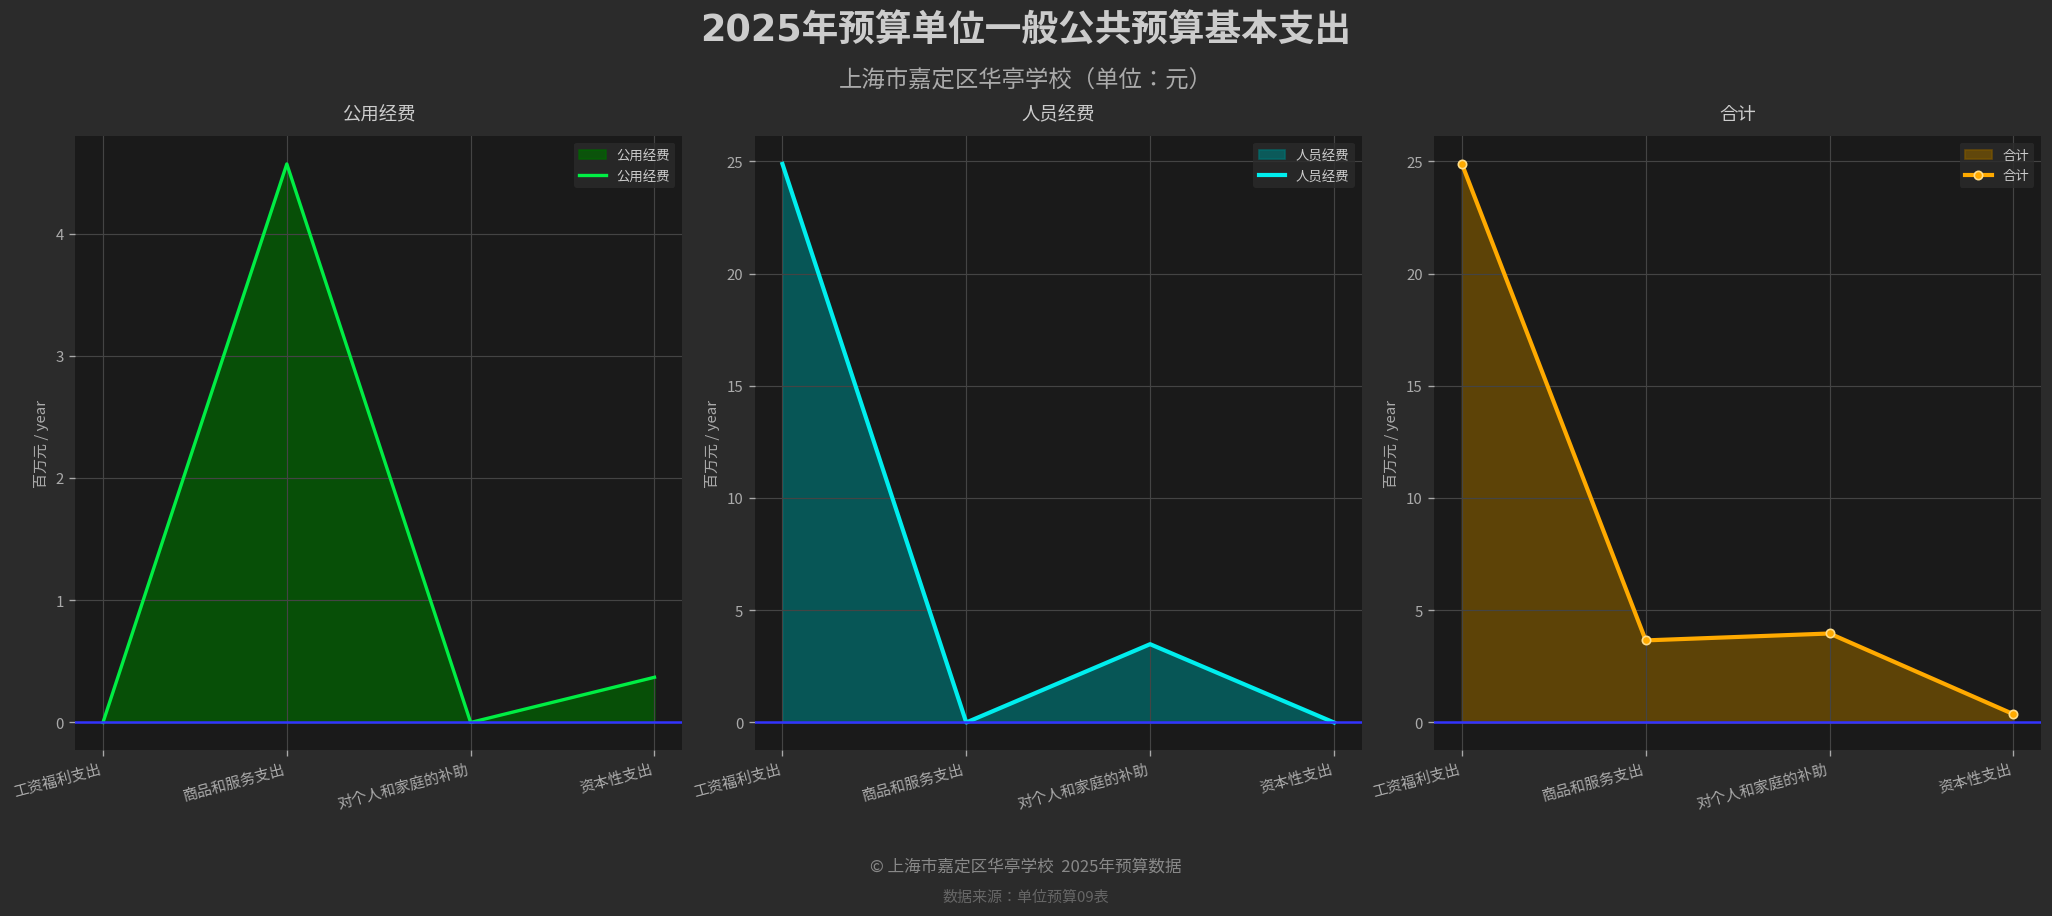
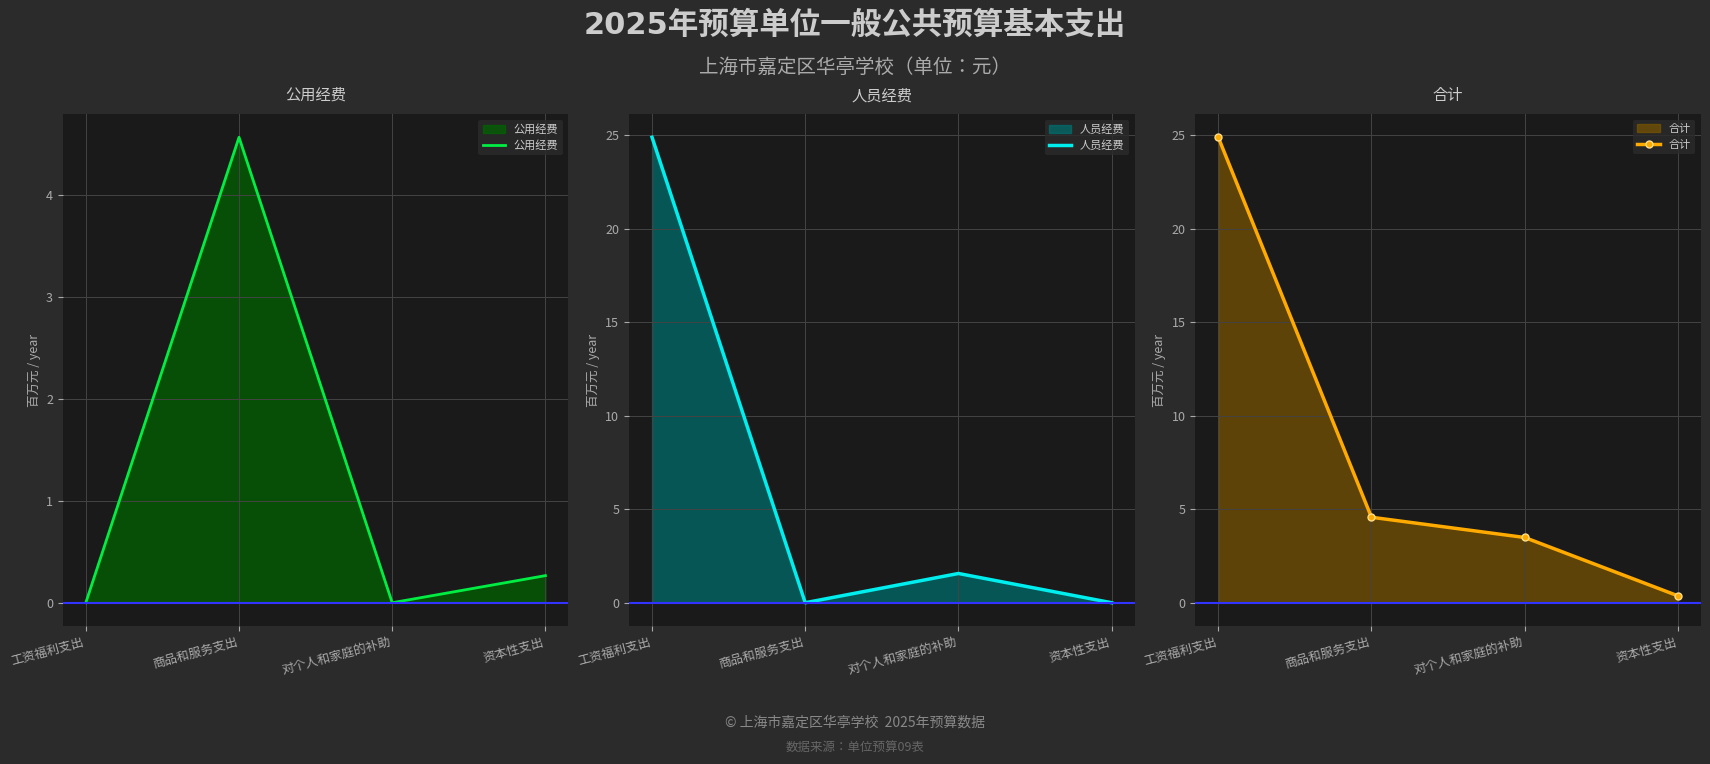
公用经费, 资本性支出: 0.37 -> 0.27
人员经费, 对个人和家庭的补助: 3.5 -> 1.6
合计, 商品和服务支出: 3.7 -> 4.6
合计, 对个人和家庭的补助: 4.0 -> 3.5
